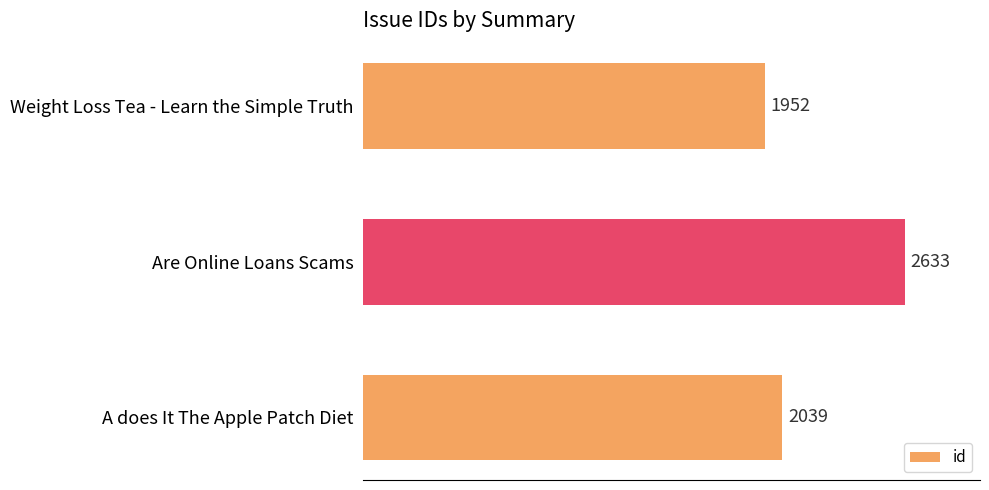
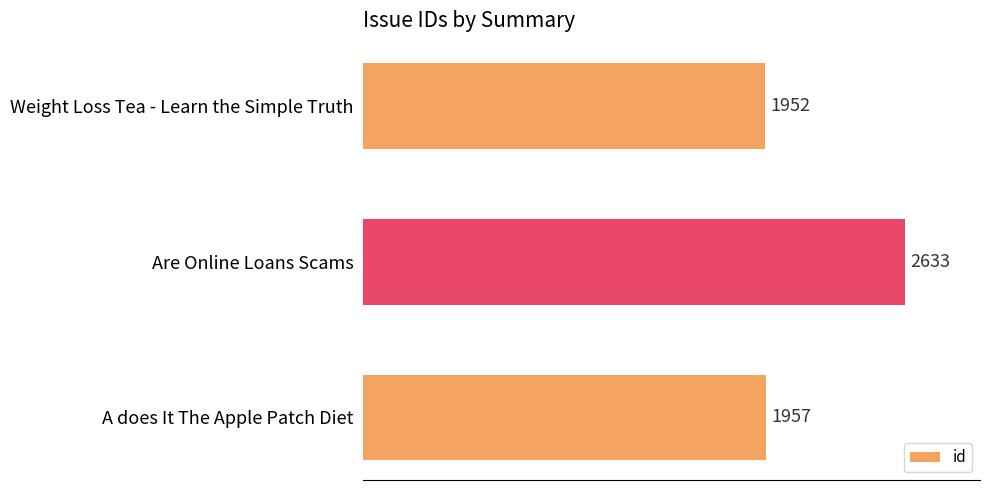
A does It The Apple Patch Diet: 2039 -> 1957
